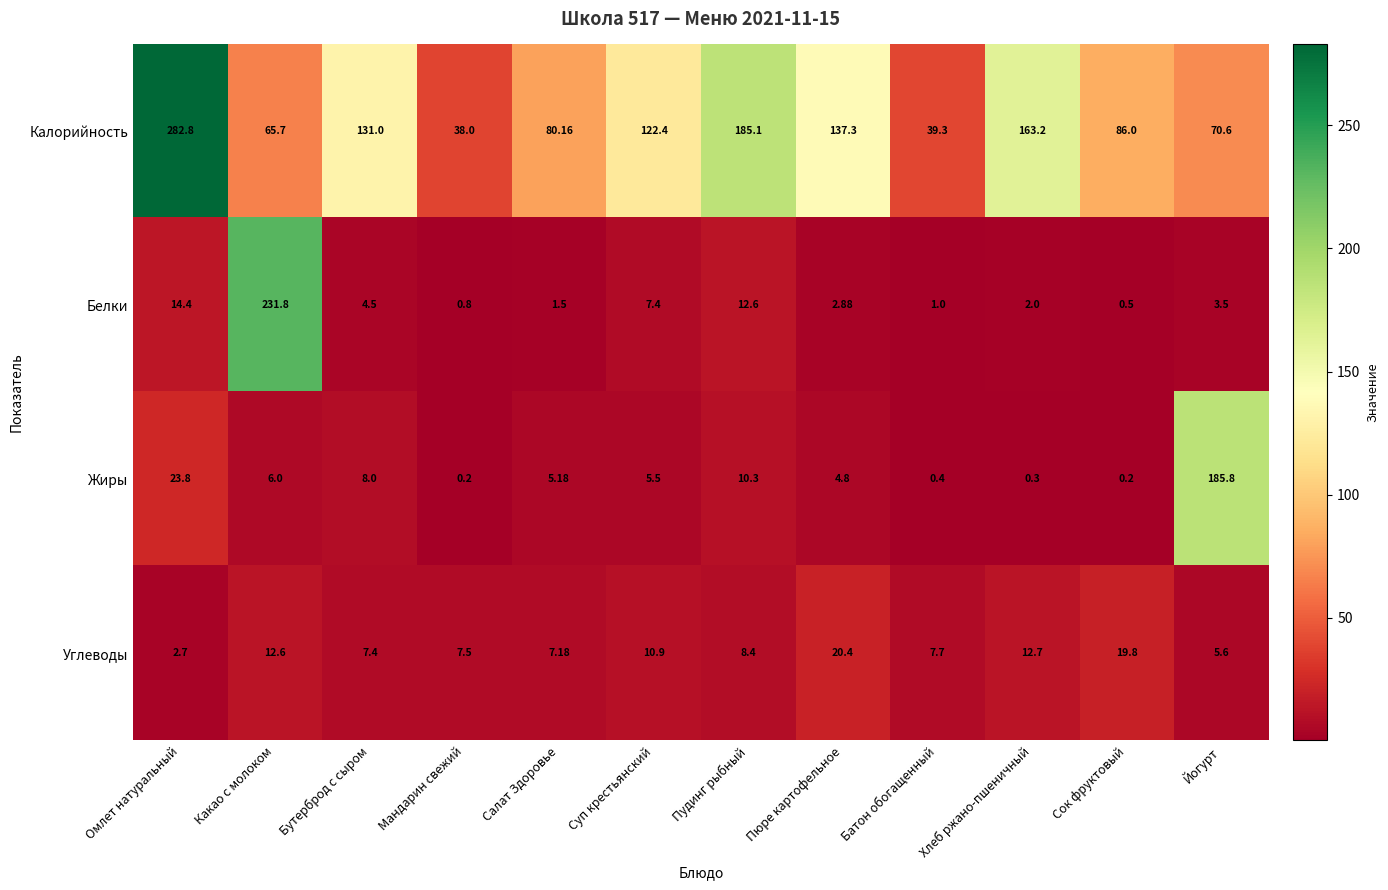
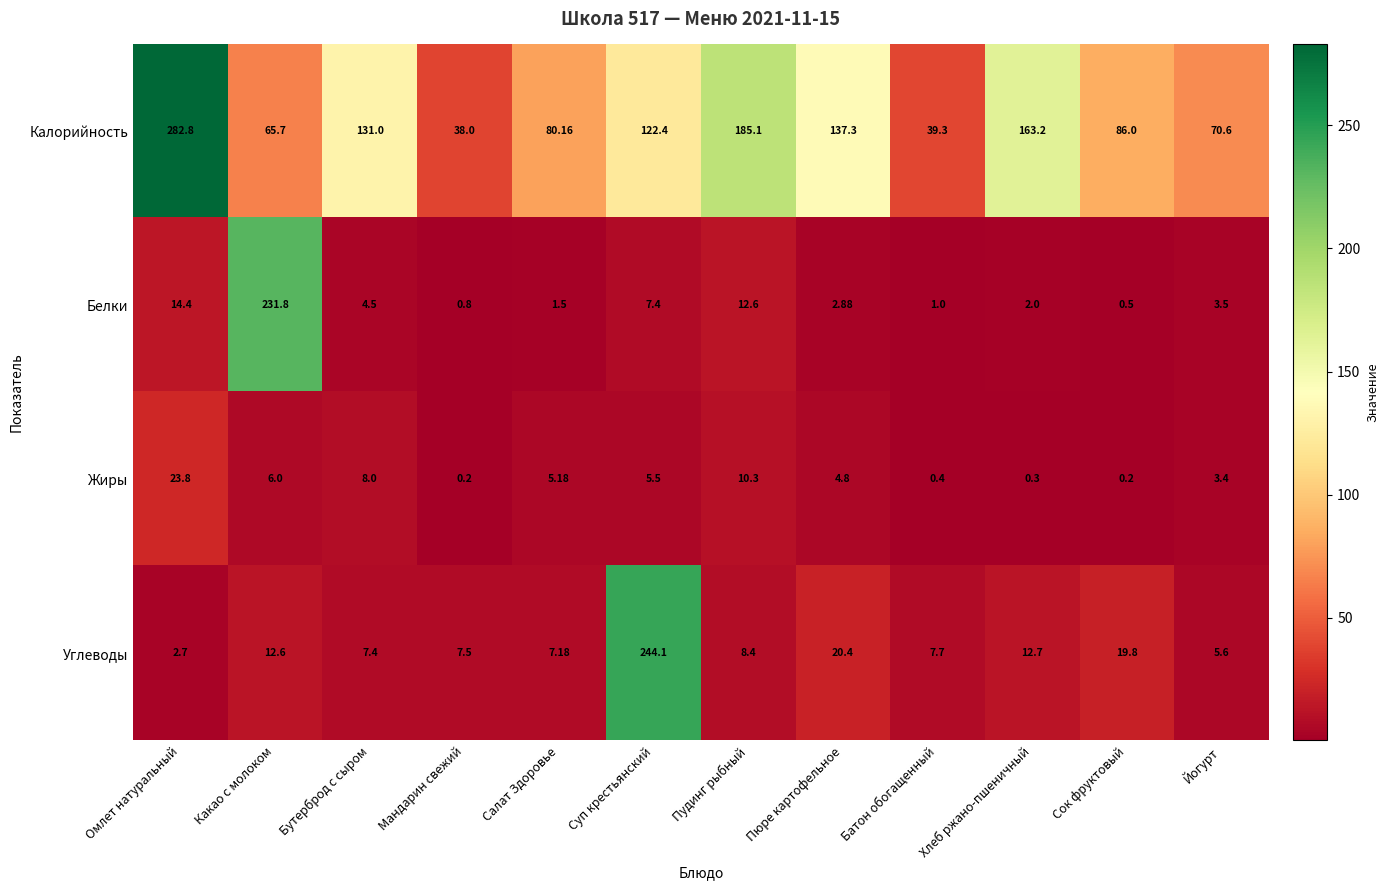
Жиры, Йогурт: 185.8 -> 3.4
Углеводы, Суп крестьянский: 10.9 -> 244.1
